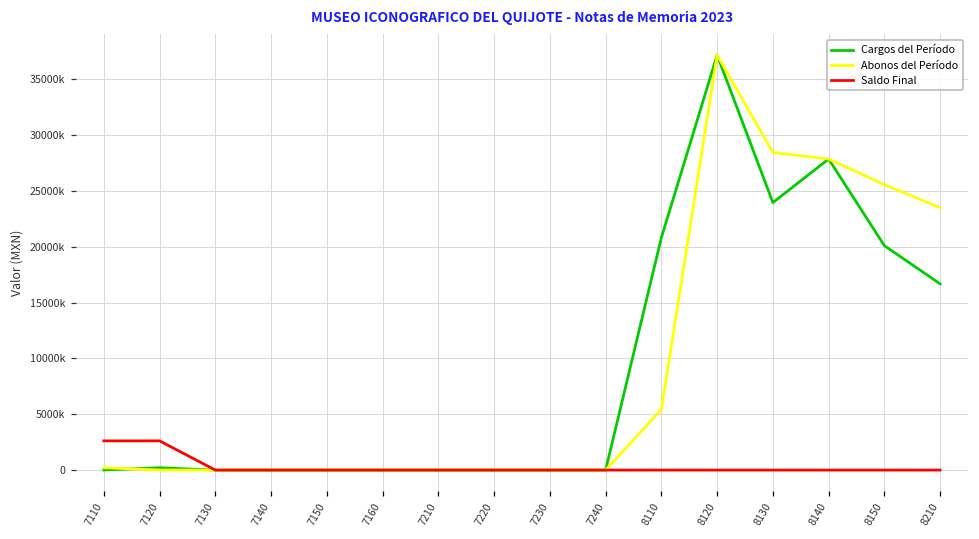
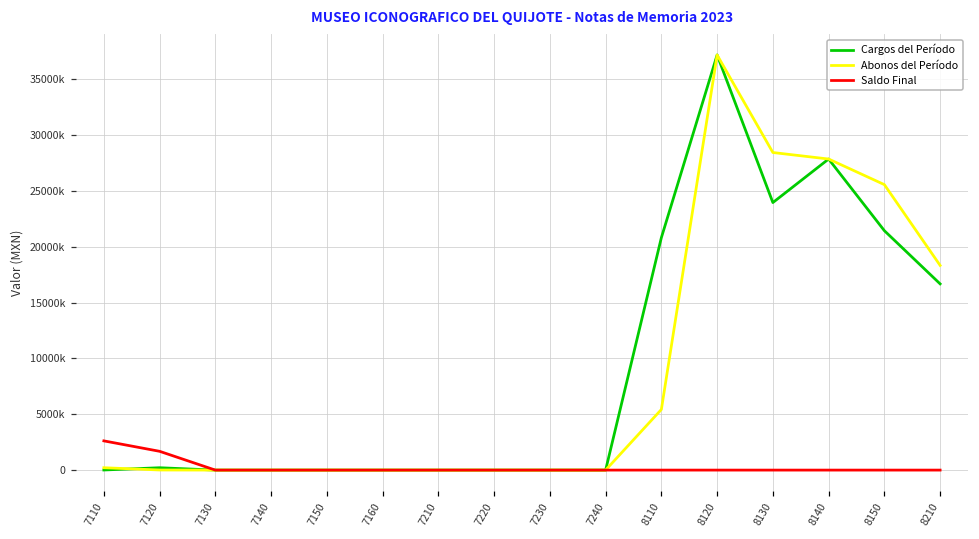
Saldo Final, 7120: 2600000 -> 1700000
Cargos del Período, 8150: 20100000 -> 21500000
Abonos del Período, 8210: 23500000 -> 18300000
